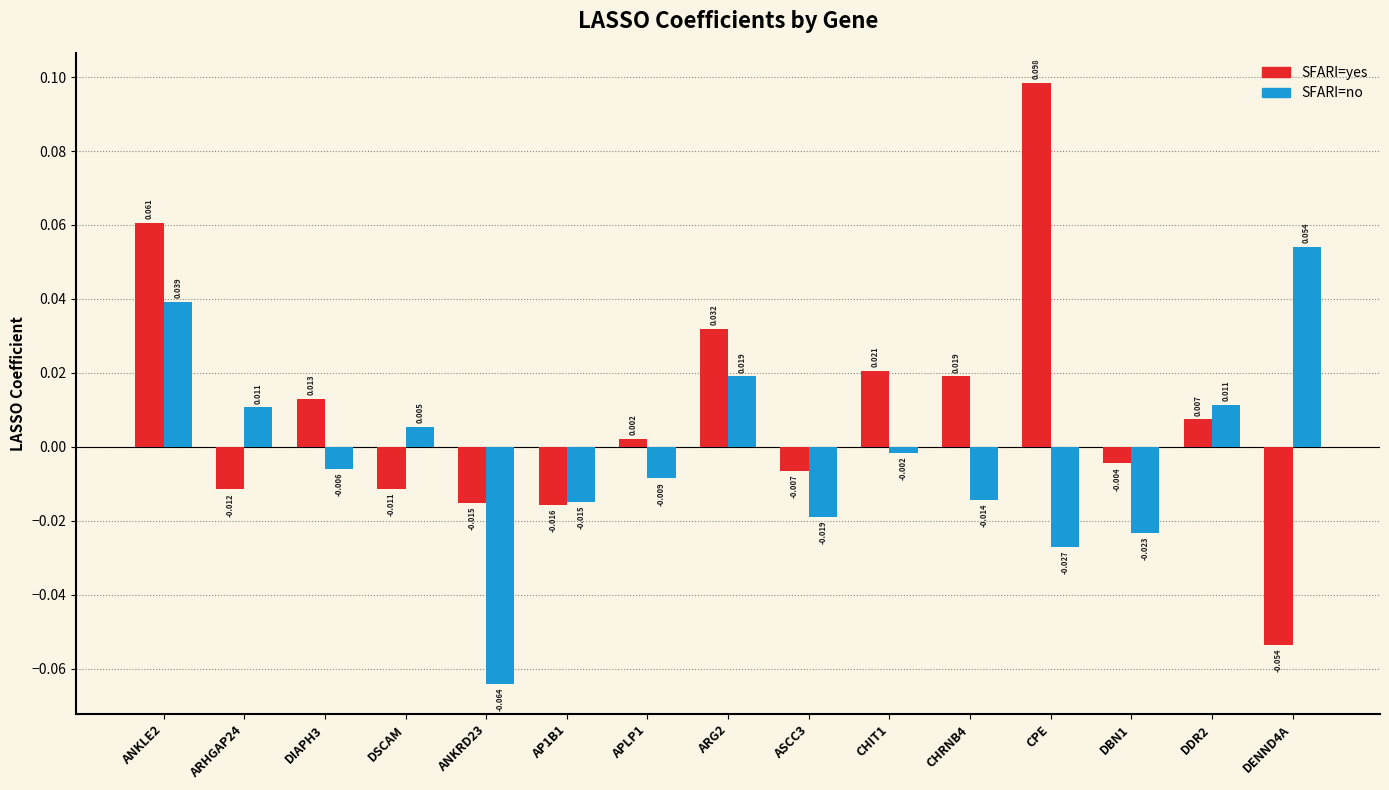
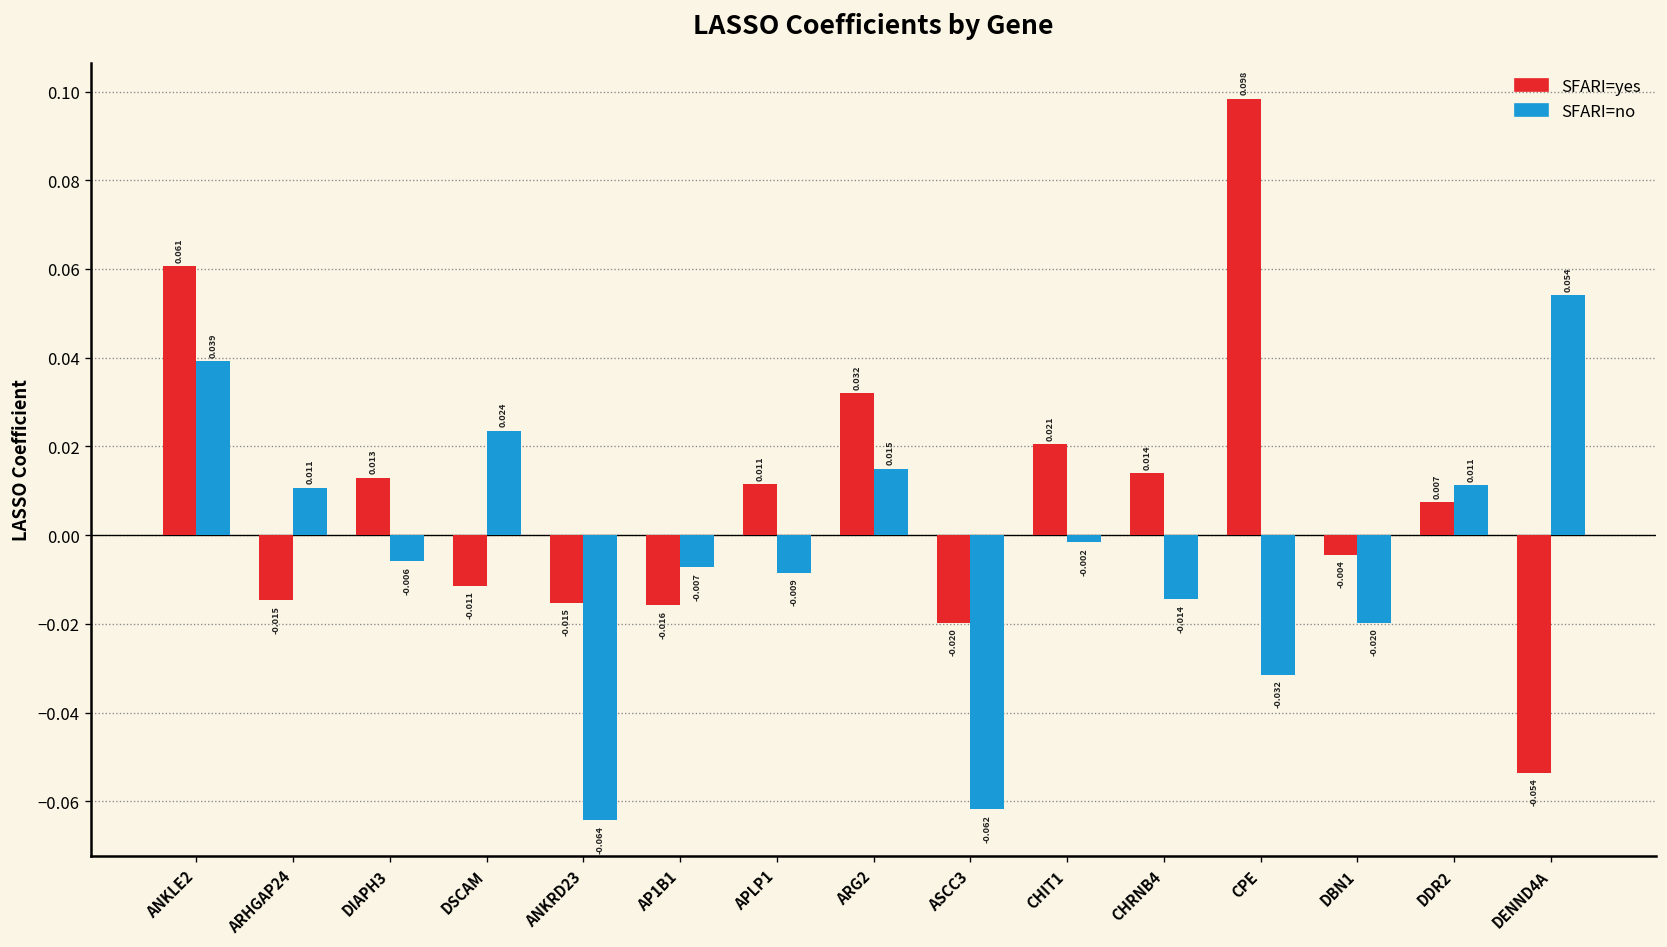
SFARI=yes, ARHGAP24: -0.012 -> -0.015
SFARI=no, DSCAM: 0.005 -> 0.024
SFARI=no, AP1B1: -0.015 -> -0.007
SFARI=yes, APLP1: 0.002 -> 0.011
SFARI=no, ARG2: 0.019 -> 0.015
SFARI=yes, ASCC3: -0.007 -> -0.020
SFARI=no, ASCC3: -0.019 -> -0.062
SFARI=yes, CHRNB4: 0.019 -> 0.014
SFARI=no, CPE: -0.027 -> -0.032
SFARI=no, DBN1: -0.023 -> -0.020
